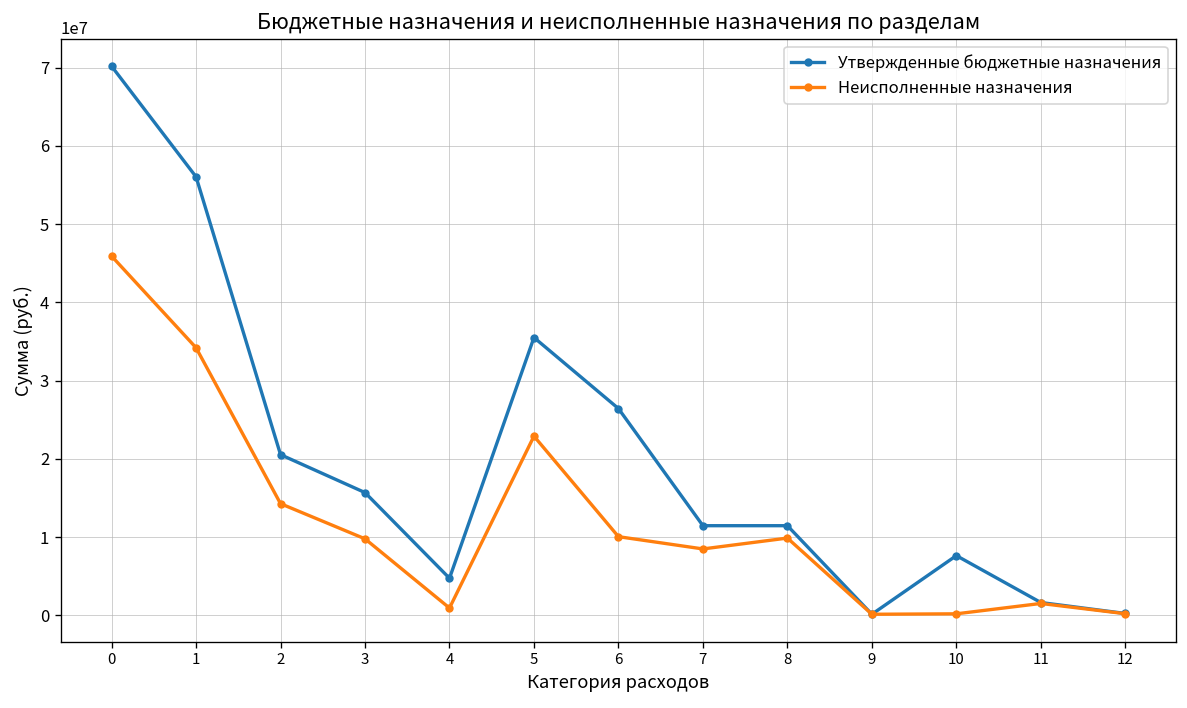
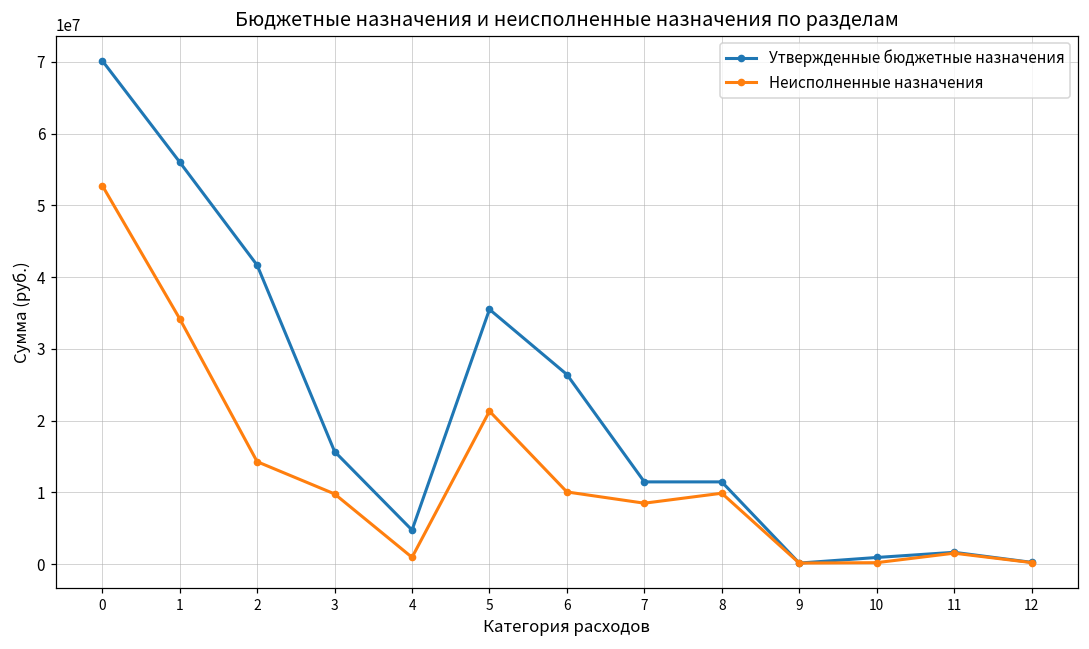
Неисполненные назначения, 0: 46000000 -> 53000000
Утвержденные бюджетные назначения, 2: 21000000 -> 42000000
Неисполненные назначения, 5: 23000000 -> 21000000
Утвержденные бюджетные назначения, 10: 8000000 -> 1000000
